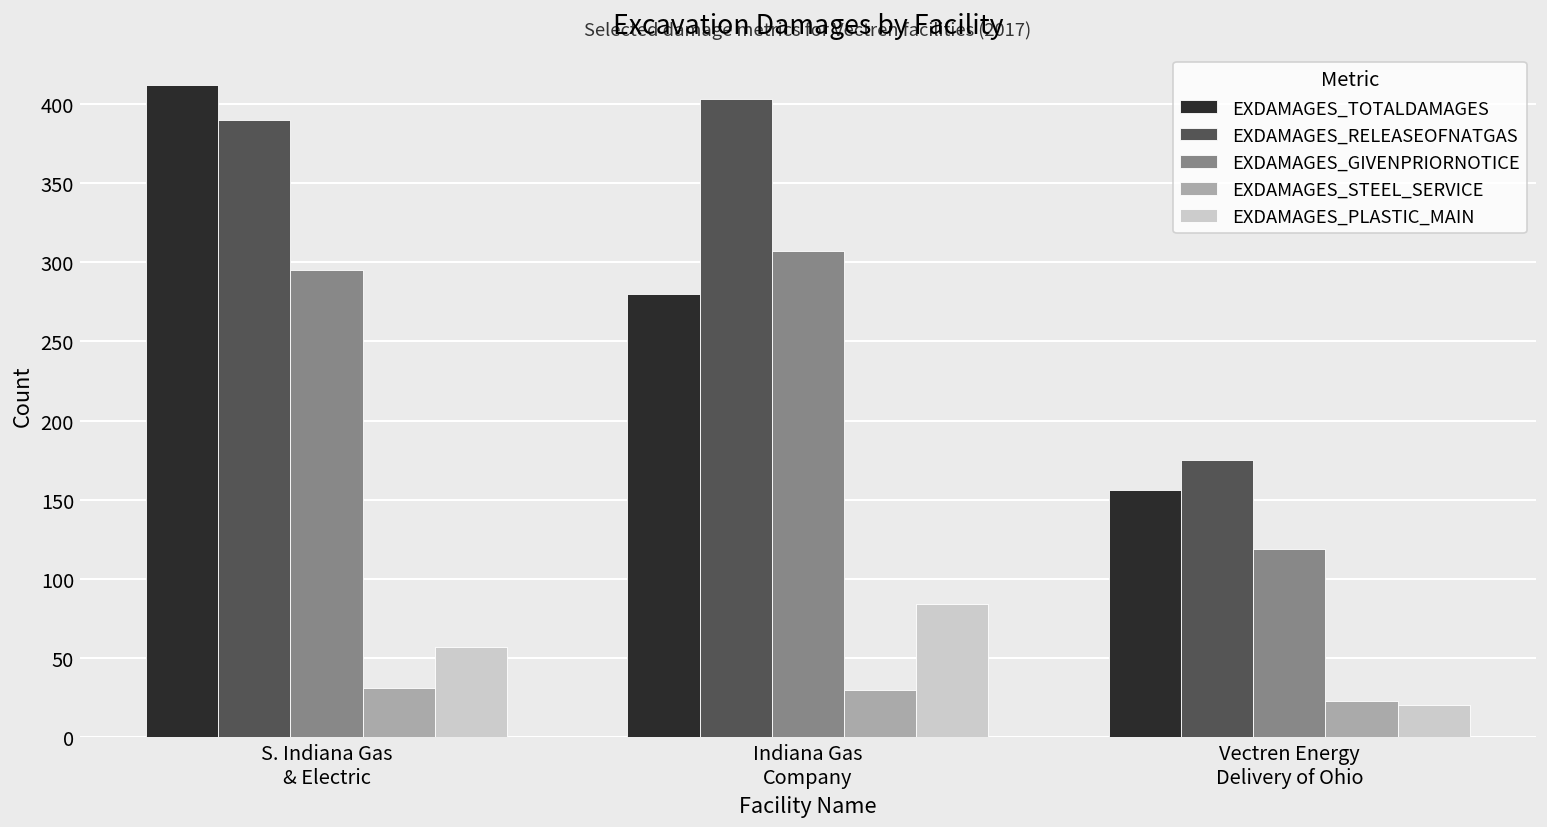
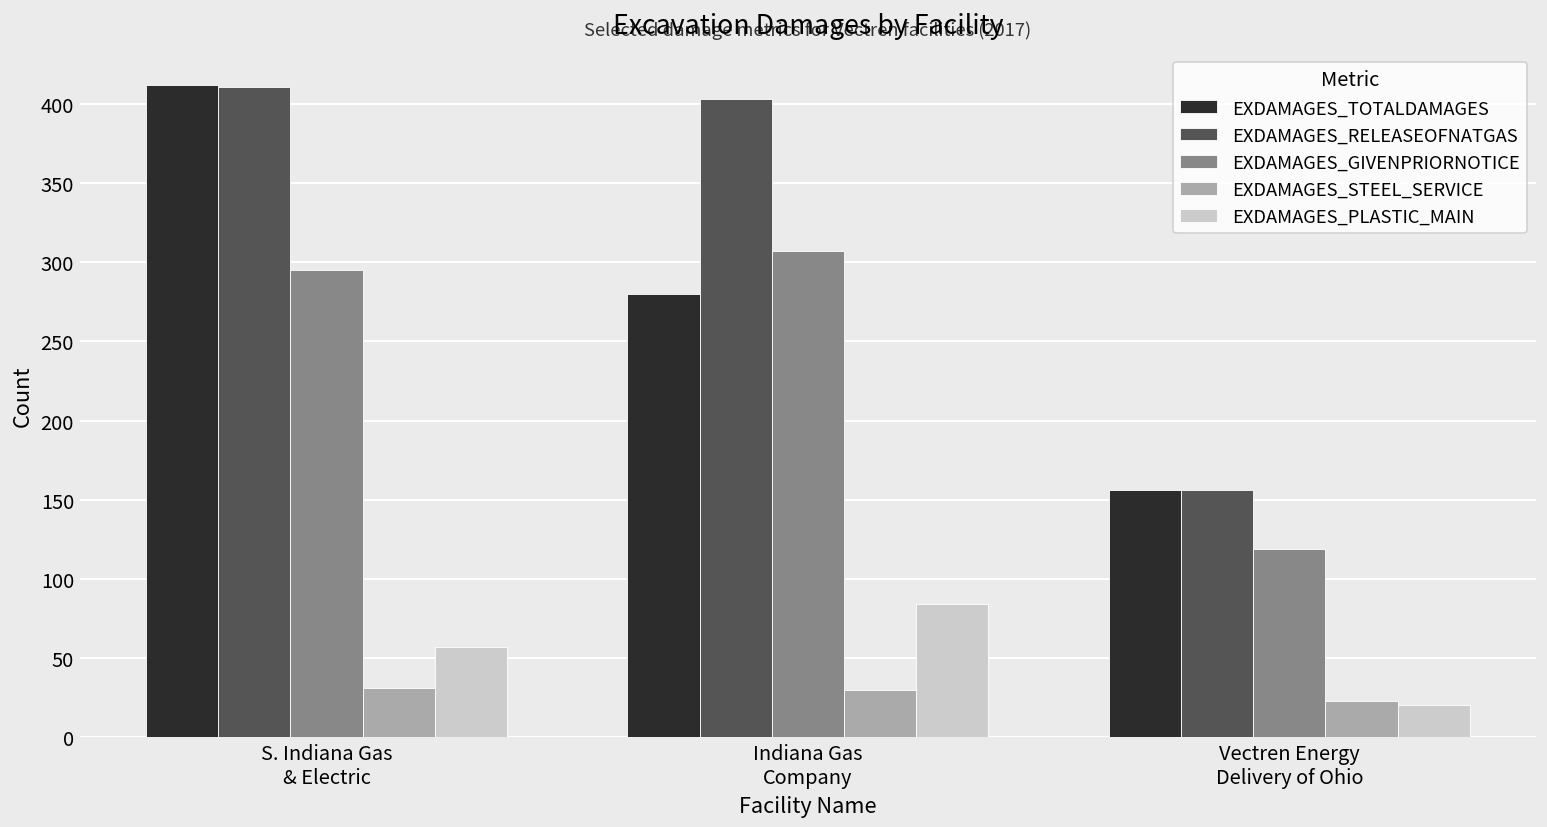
EXDAMAGES_RELEASEOFNATGAS, S. Indiana Gas & Electric: 390 -> 411
EXDAMAGES_RELEASEOFNATGAS, Vectren Energy Delivery of Ohio: 175 -> 156
